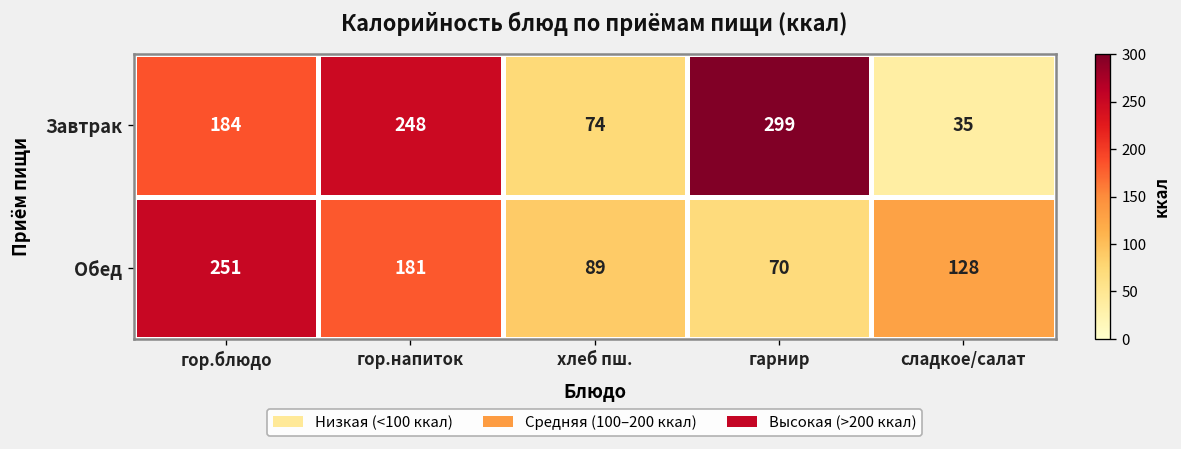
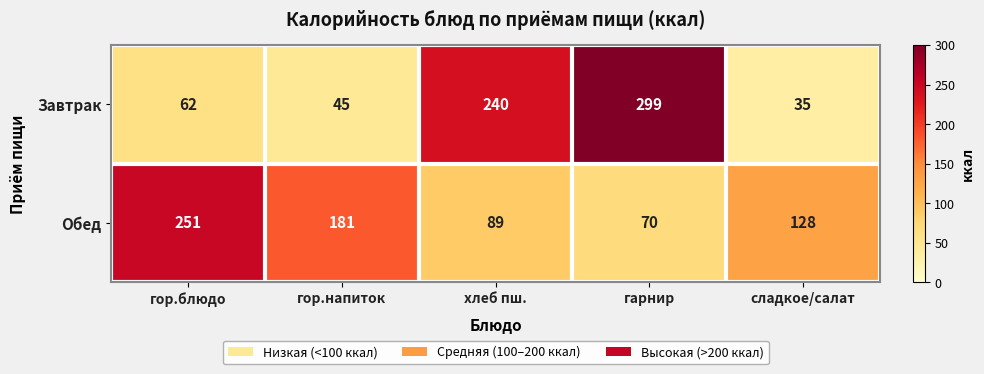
Завтрак, гор.блюдо: 184 -> 62
Завтрак, гор.напиток: 248 -> 45
Завтрак, хлеб пш.: 74 -> 240
